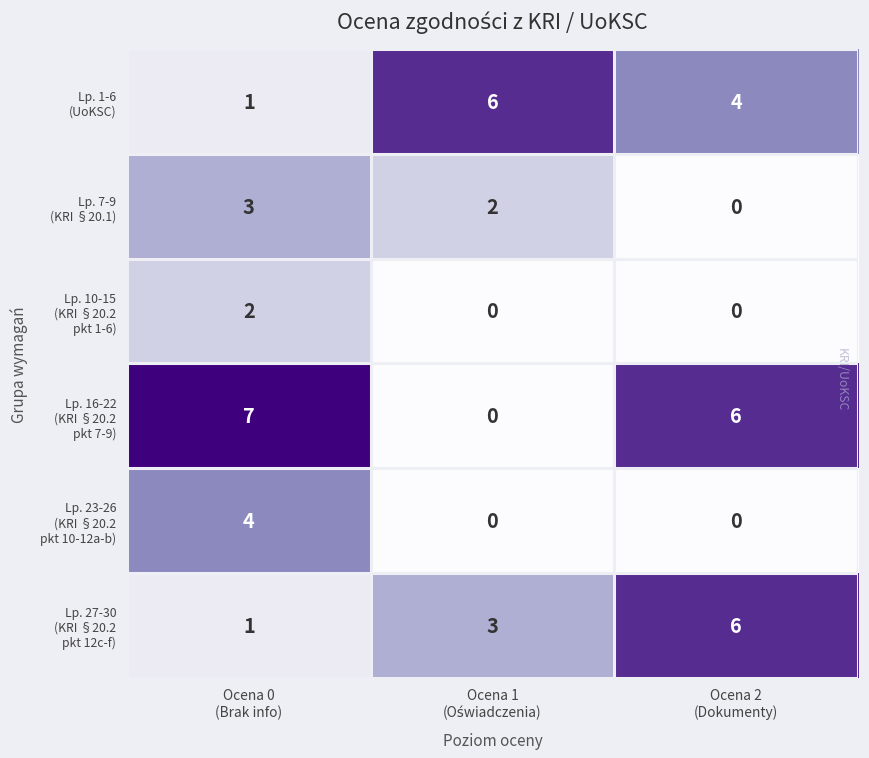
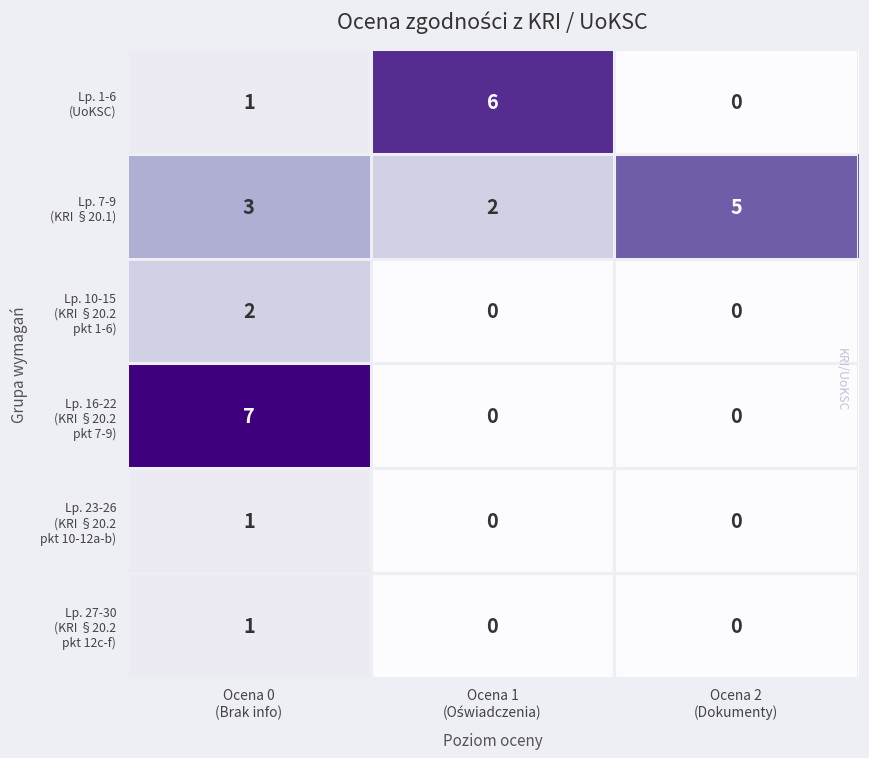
Lp. 1-6 (UoKSC), Ocena 2 (Dokumenty): 4 -> 0
Lp. 7-9 (KRI §20.1), Ocena 2 (Dokumenty): 0 -> 5
Lp. 16-22 (KRI §20.2 pkt 7-9), Ocena 2 (Dokumenty): 6 -> 0
Lp. 23-26 (KRI §20.2 pkt 10-12a-b), Ocena 0 (Brak info): 4 -> 1
Lp. 27-30 (KRI §20.2 pkt 12c-f), Ocena 1 (Oświadczenia): 3 -> 0
Lp. 27-30 (KRI §20.2 pkt 12c-f), Ocena 2 (Dokumenty): 6 -> 0
